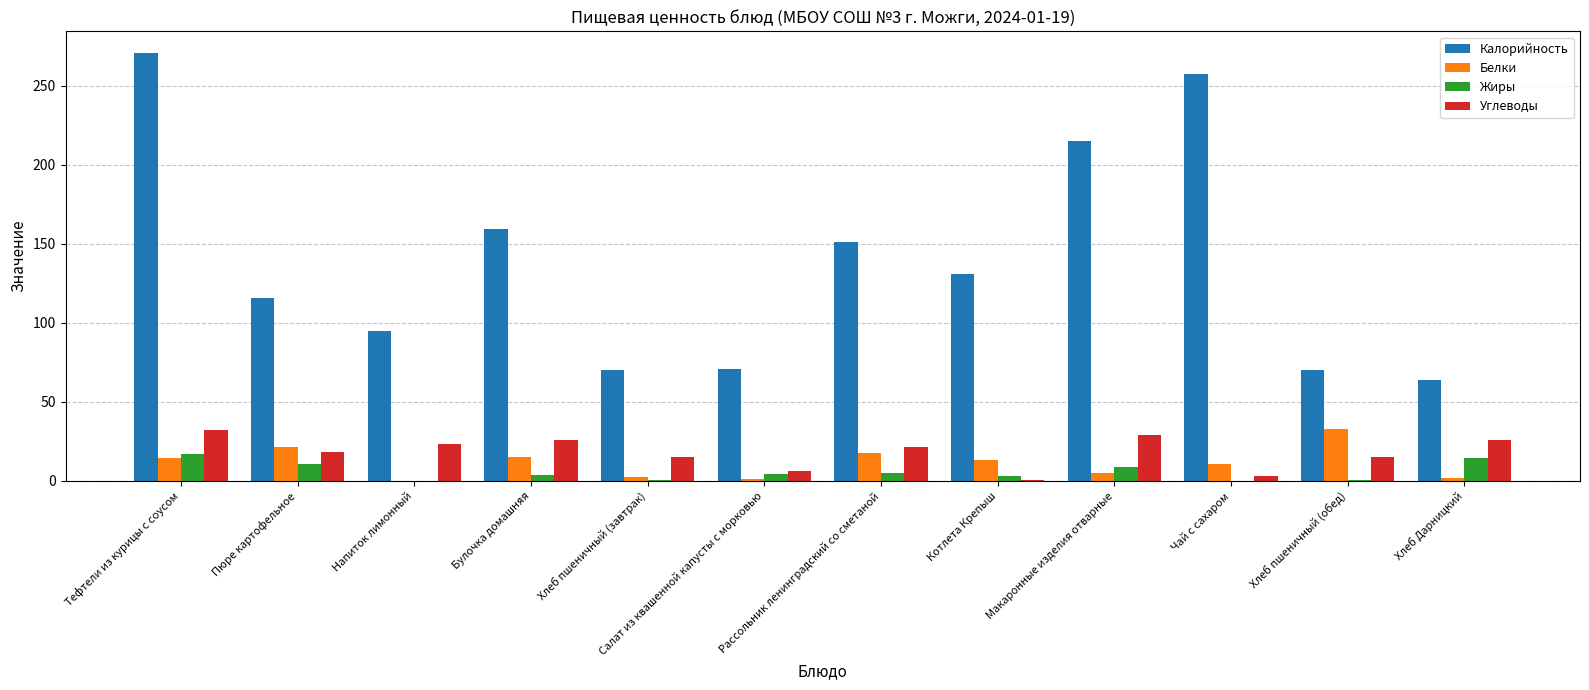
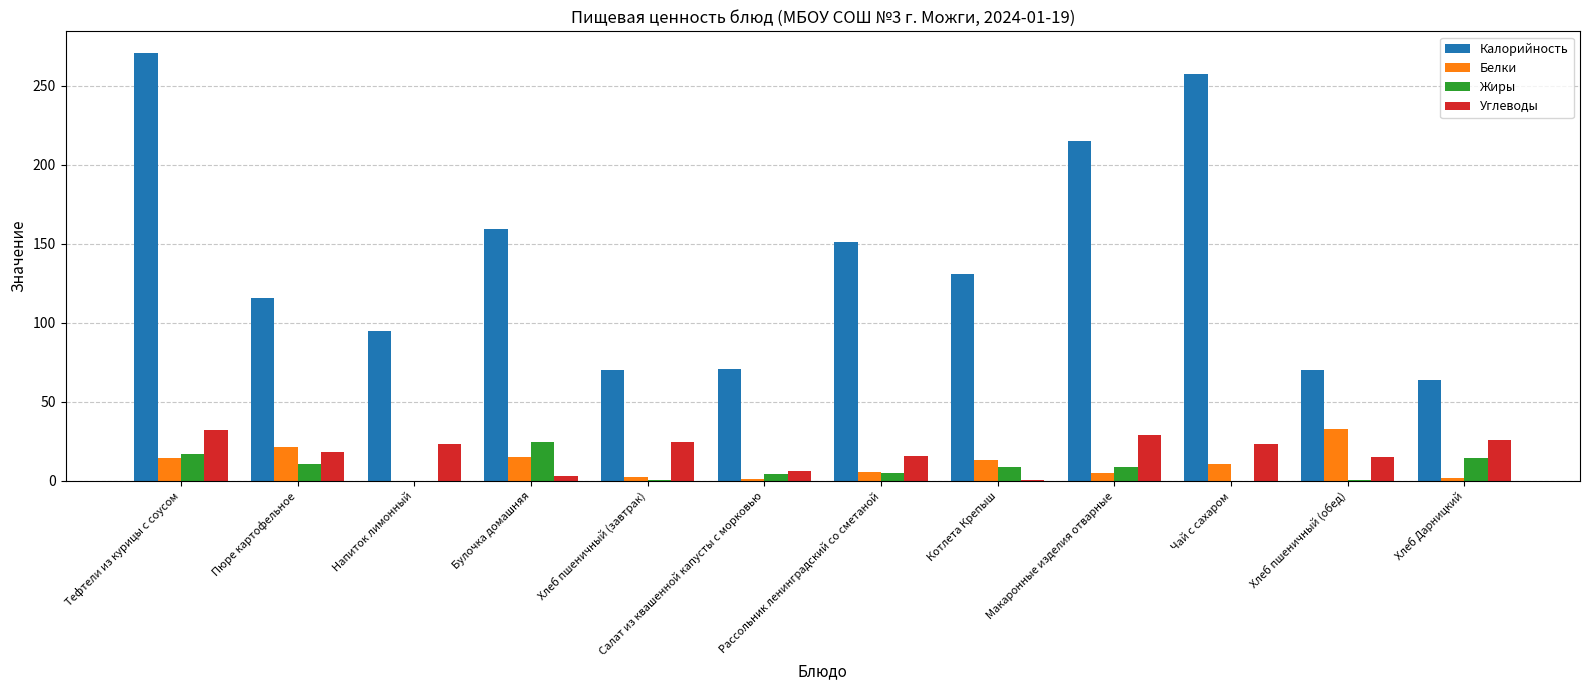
Жиры, Булочка домашняя: 3 -> 24
Углеводы, Булочка домашняя: 26 -> 3
Углеводы, Хлеб пшеничный (завтрак): 15 -> 25
Белки, Рассольник ленинградский со сметаной: 17 -> 5
Углеводы, Рассольник ленинградский со сметаной: 22 -> 16
Жиры, Котлета Крепыш: 3 -> 9
Углеводы, Чай с сахаром: 3 -> 23
